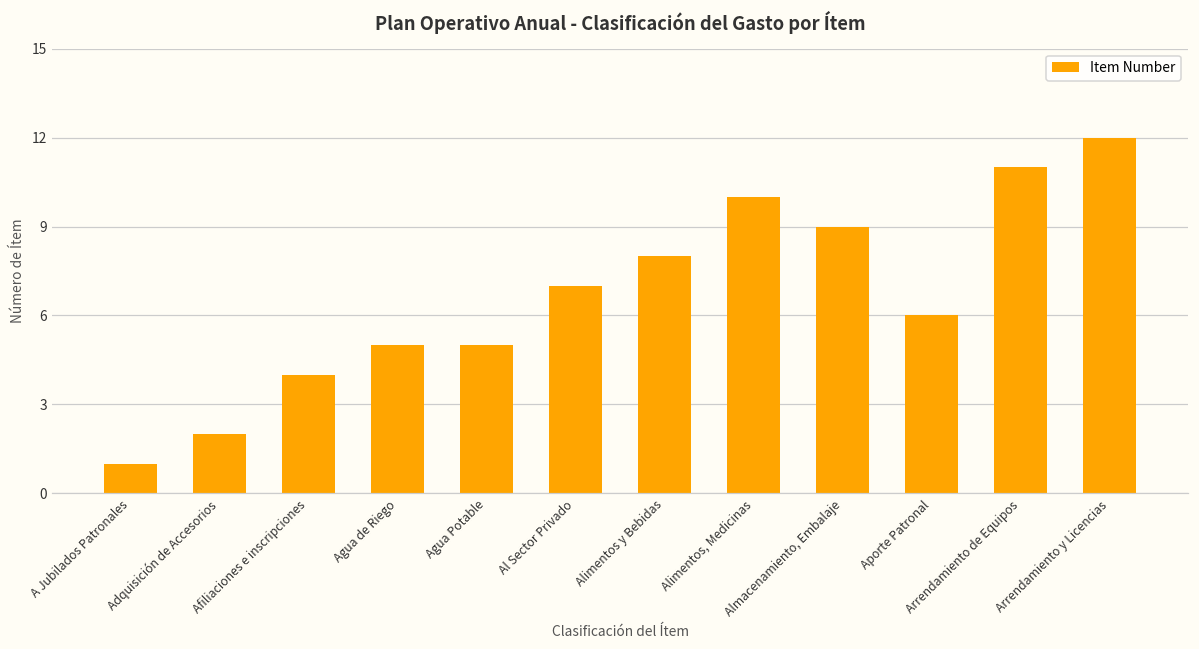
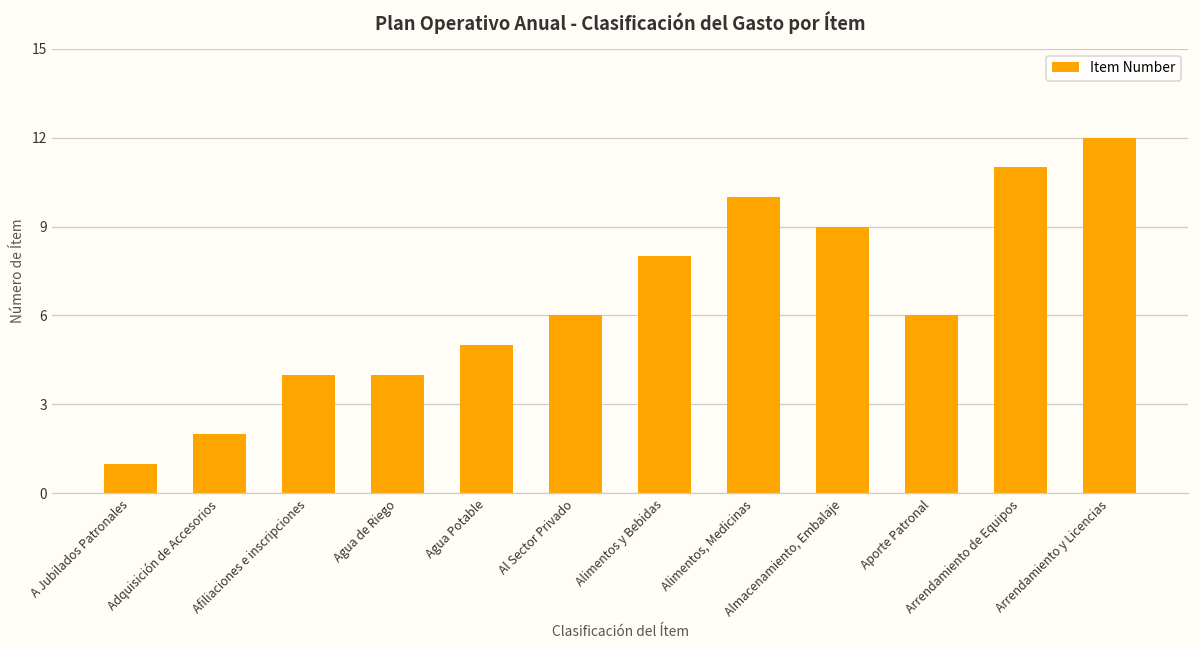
Agua de Riego: 5 -> 4
Al Sector Privado: 7 -> 6
